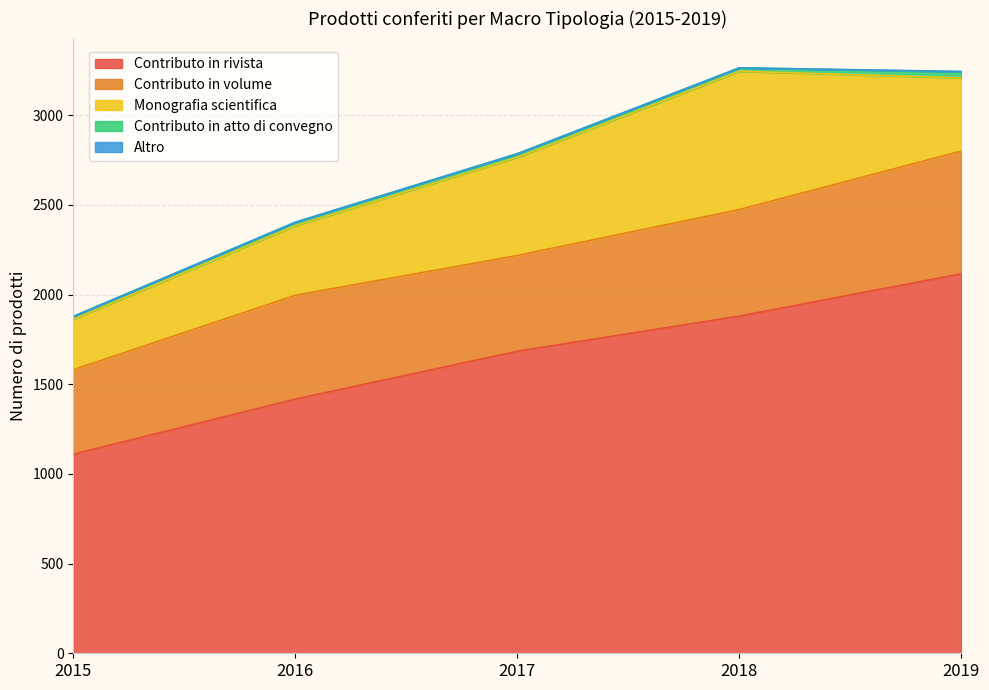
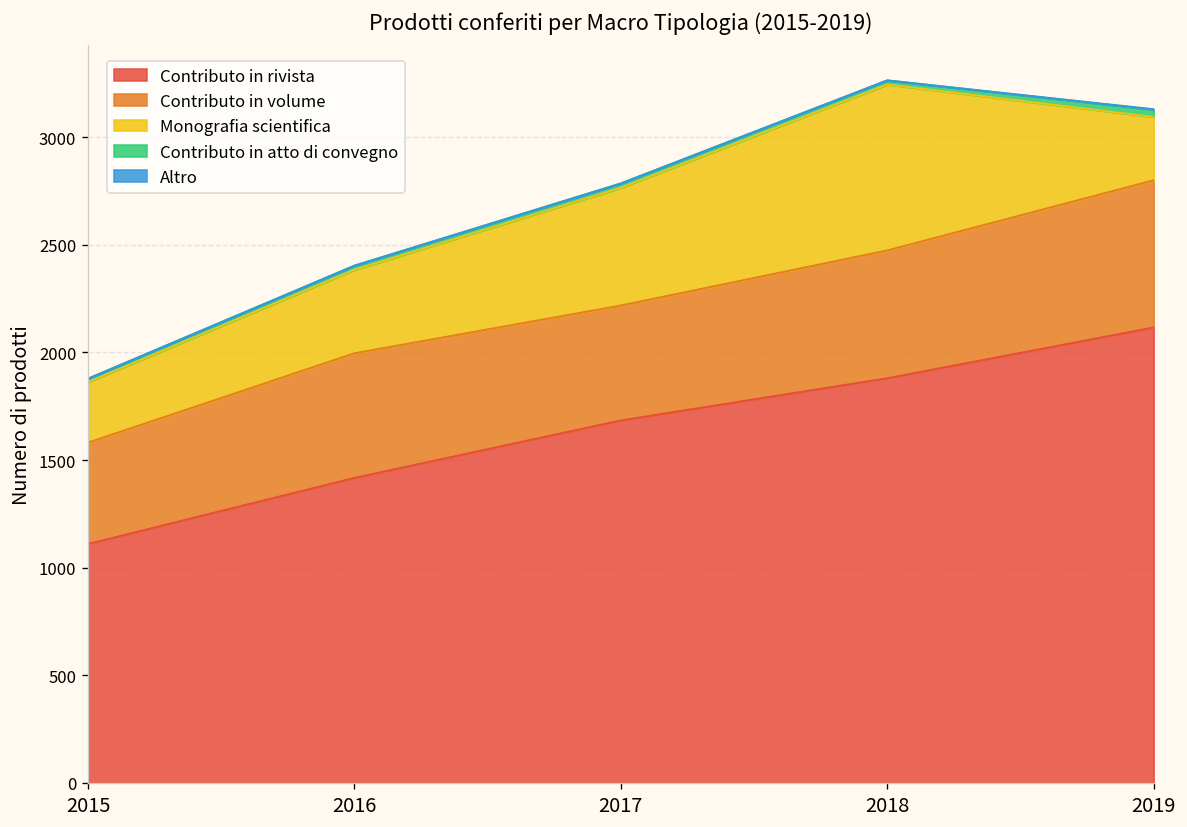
Monografia scientifica, 2019: 410 -> 290
